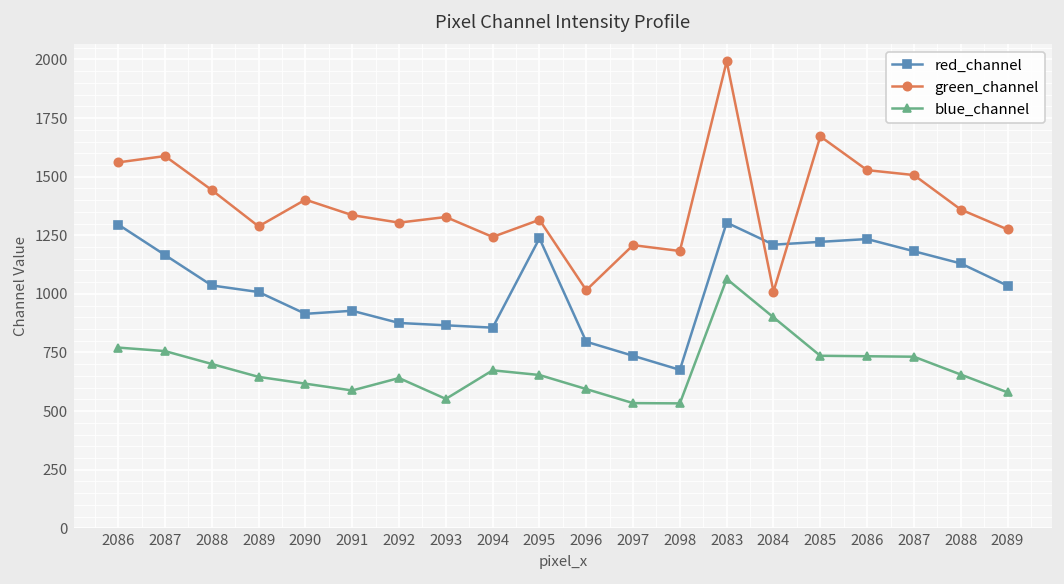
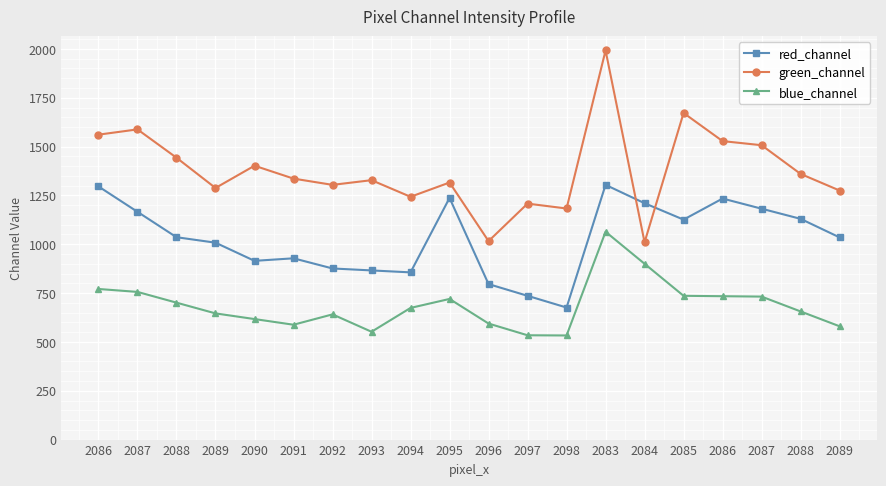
blue_channel, 2095: 650 -> 720
red_channel, 2085: 1220 -> 1130
